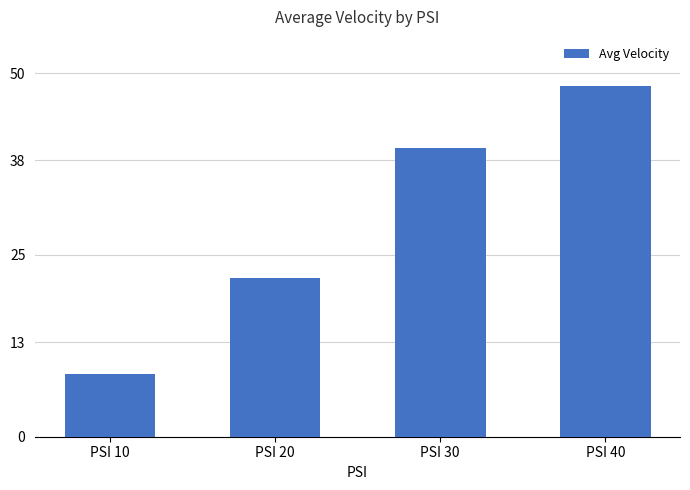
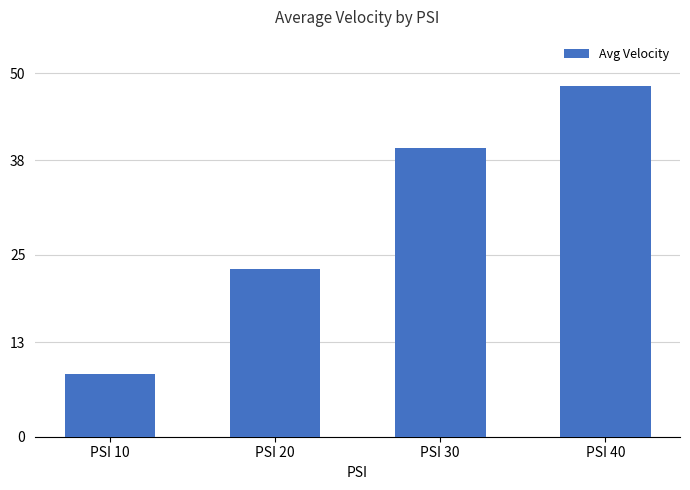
PSI 20: 22 -> 23
